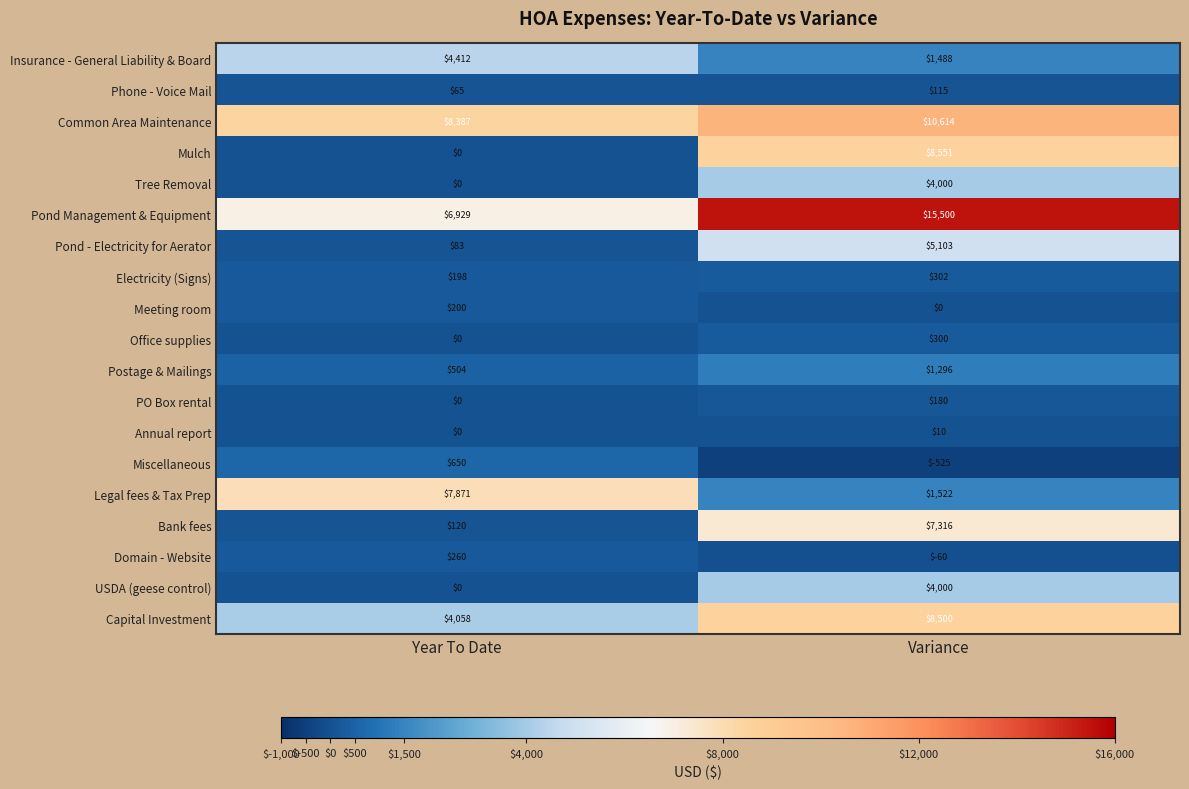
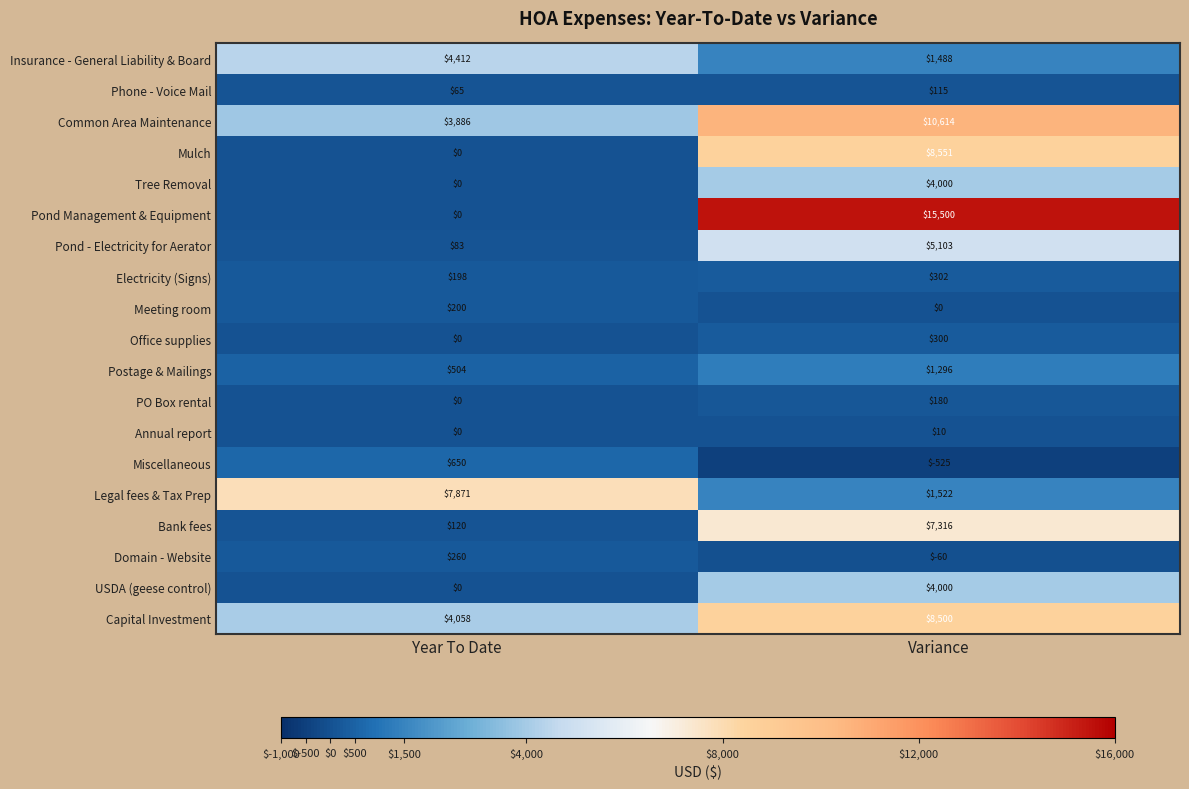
Common Area Maintenance, Year To Date: $8,387 -> $3,886
Pond Management & Equipment, Year To Date: $6,929 -> $0
